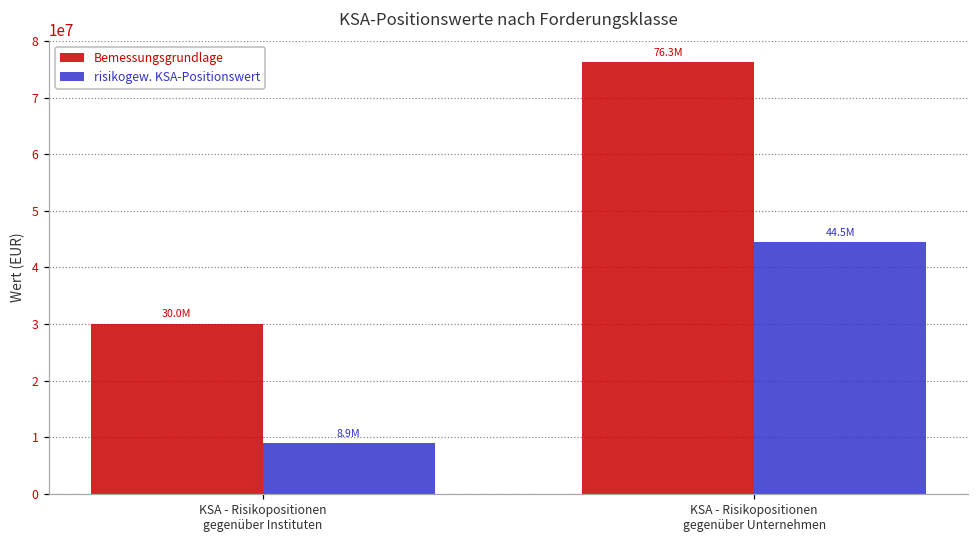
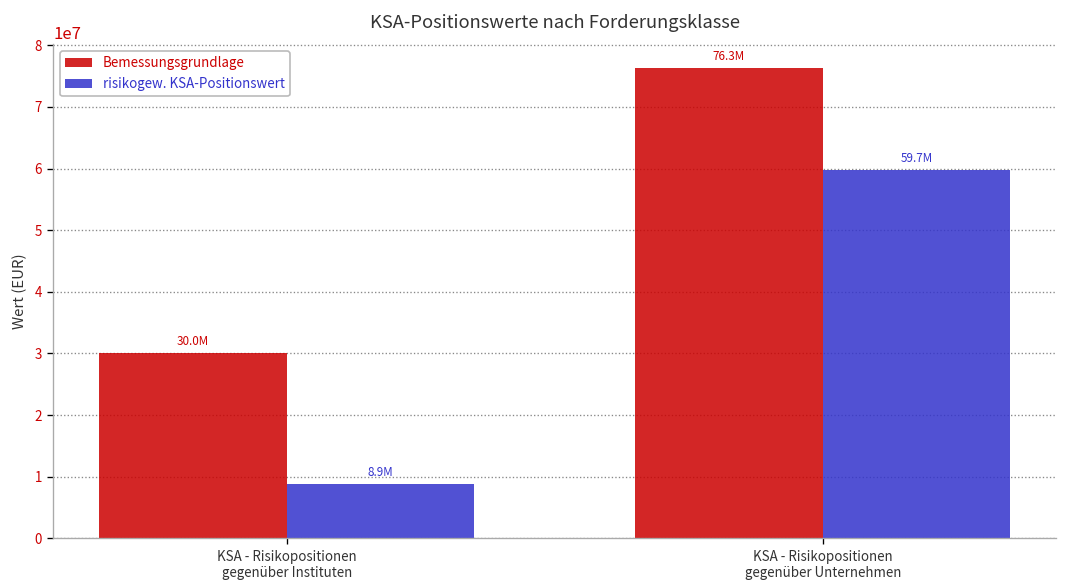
risikogew. KSA-Positionswert, KSA - Risikopositionen gegenüber Unternehmen: 44.5M -> 59.7M
